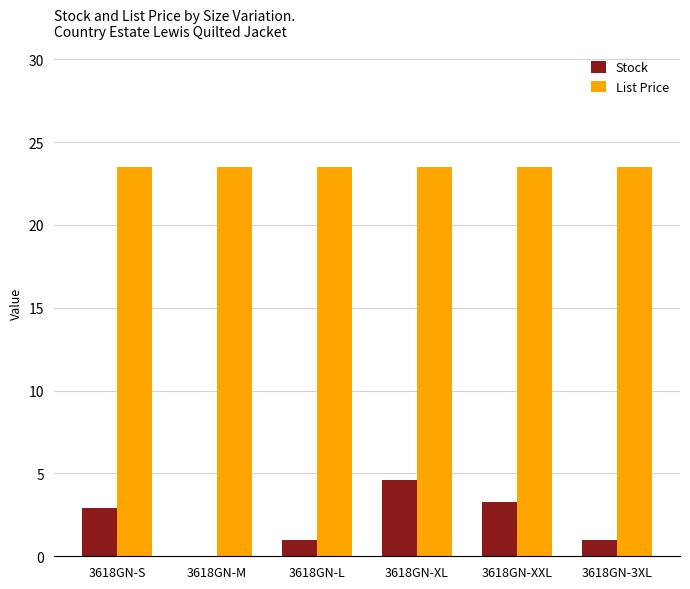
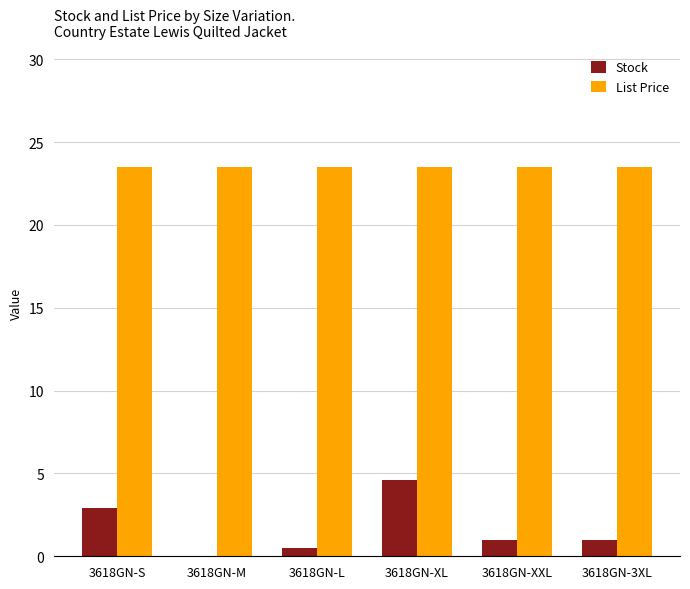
Stock, 3618GN-L: 1.0 -> 0.5
Stock, 3618GN-XXL: 3.3 -> 1.0
